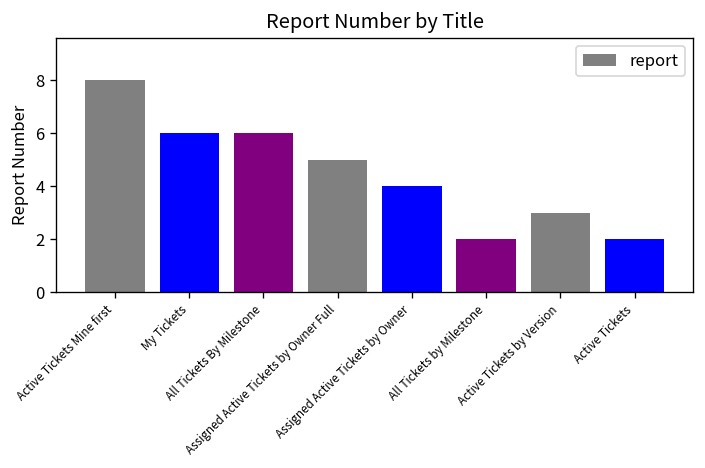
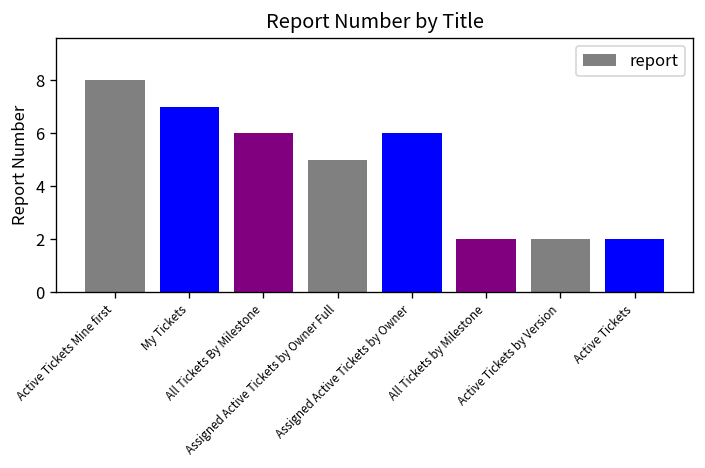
My Tickets: 6 -> 7
Assigned Active Tickets by Owner: 4 -> 6
Active Tickets by Version: 3 -> 2
